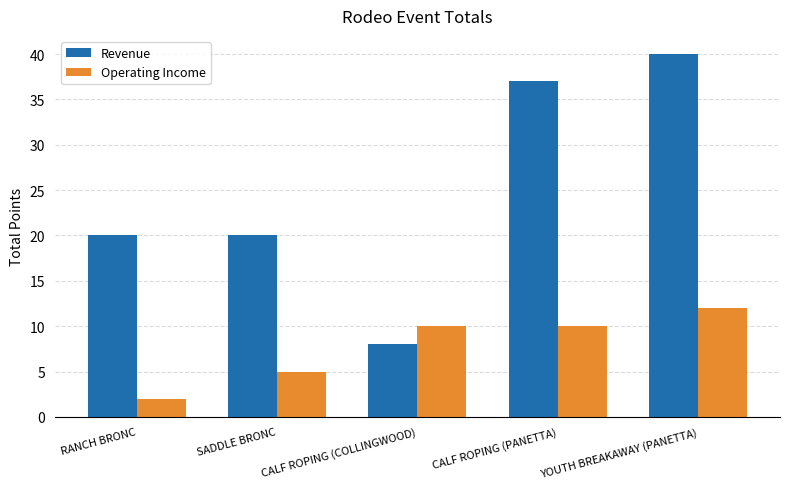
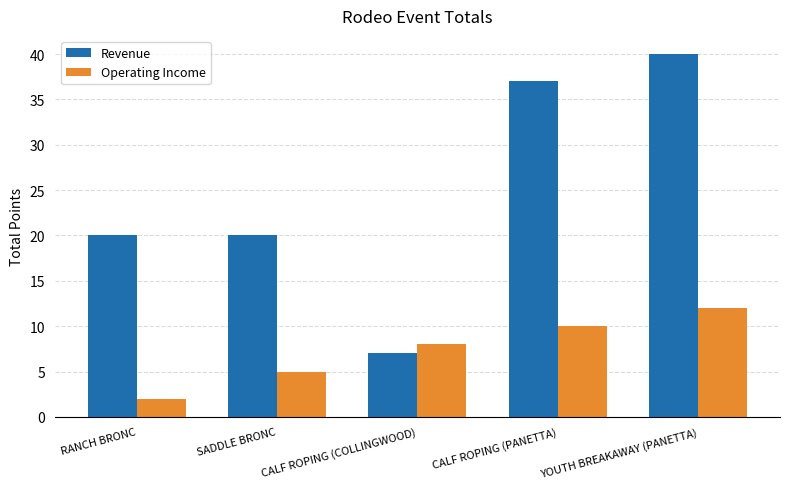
Revenue, CALF ROPING (COLLINGWOOD): 8 -> 7
Operating Income, CALF ROPING (COLLINGWOOD): 10 -> 8
